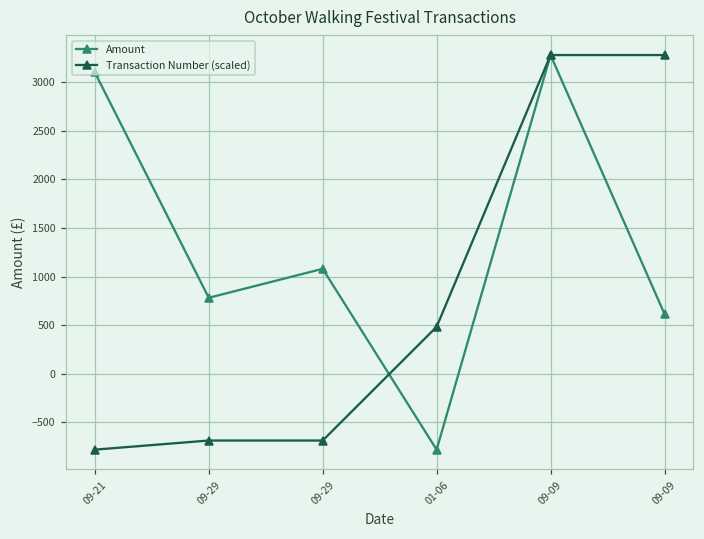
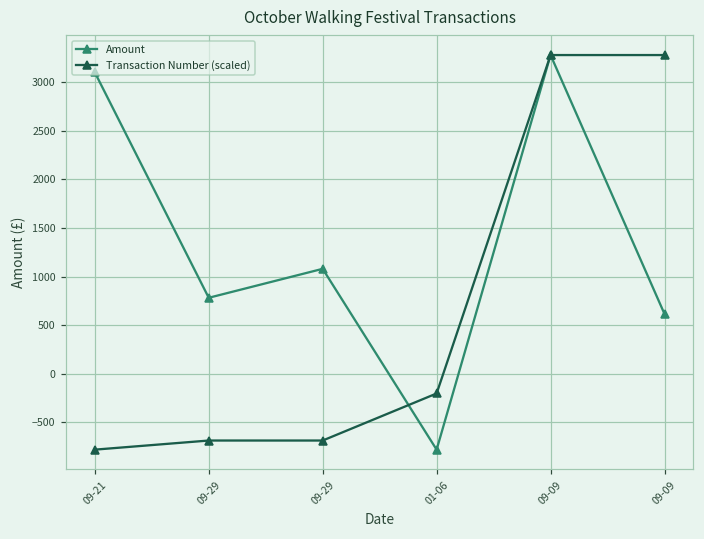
Transaction Number (scaled), 01-06: 500 -> -200
